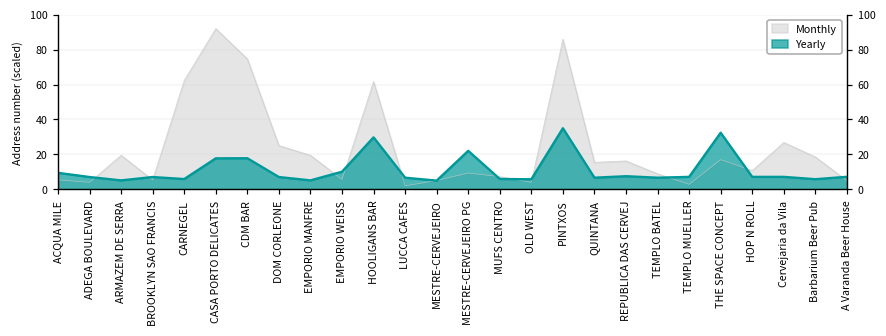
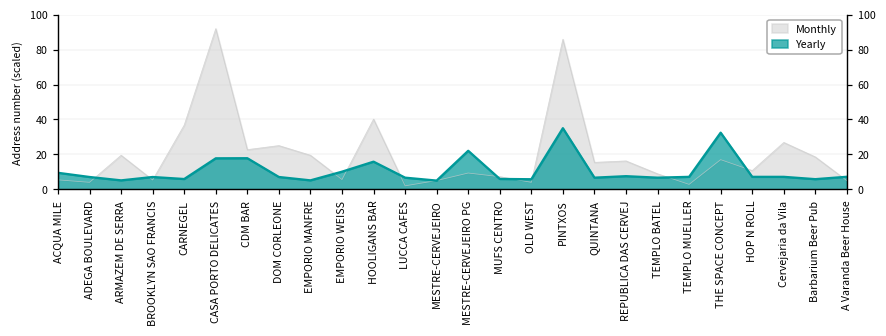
Monthly, CARNEGEL: 62 -> 37
Monthly, CDM BAR: 75 -> 23
Monthly, HOOLIGANS BAR: 62 -> 40
Yearly, HOOLIGANS BAR: 30 -> 16
